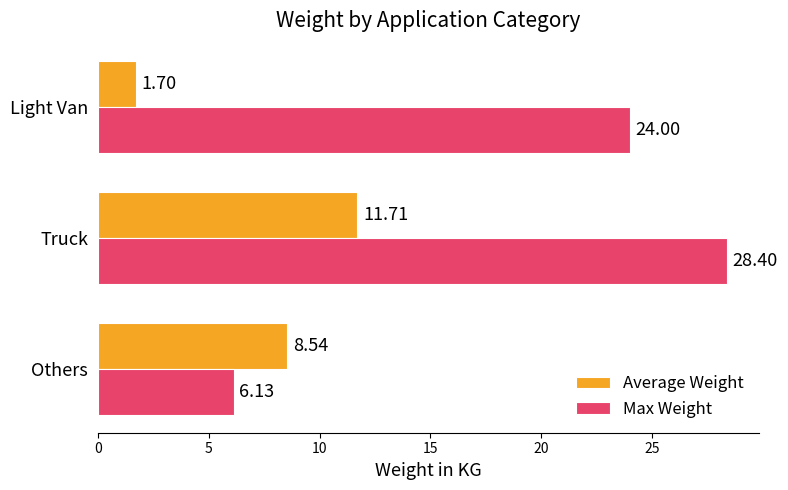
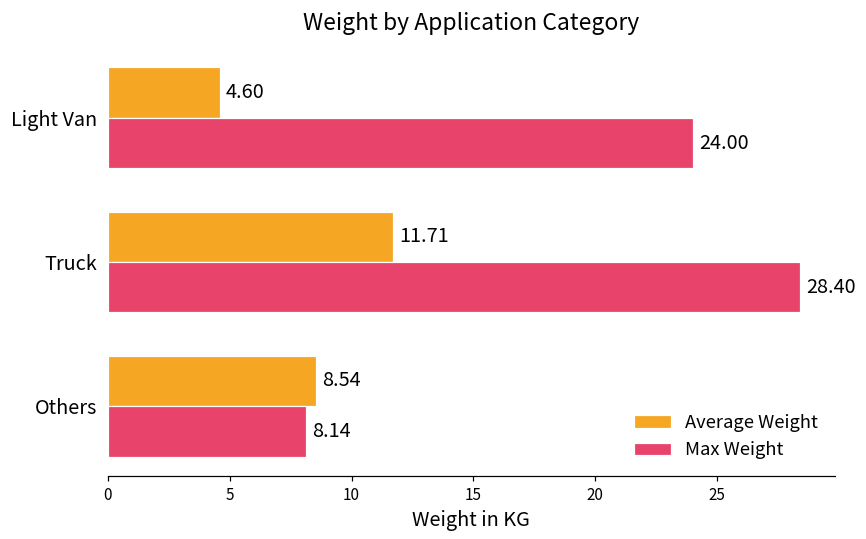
Average Weight, Light Van: 1.70 -> 4.60
Max Weight, Others: 6.13 -> 8.14
